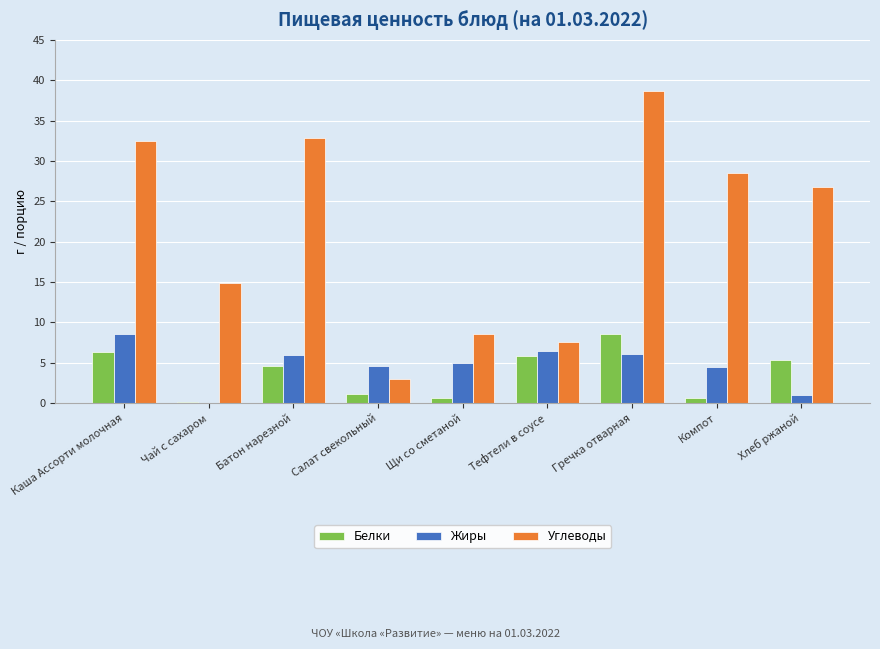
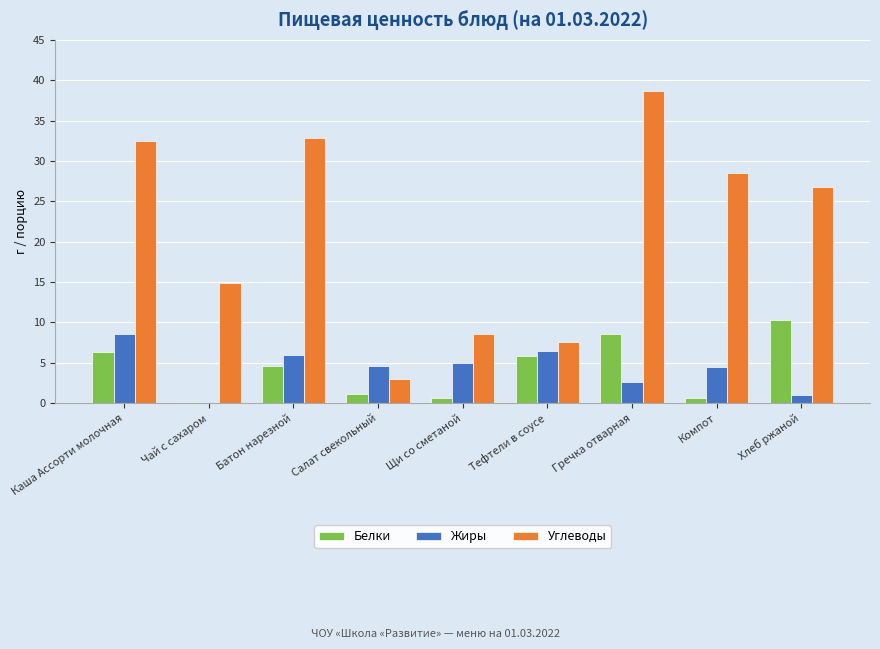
Жиры, Гречка отварная: 6 -> 3
Белки, Хлеб ржаной: 5 -> 10
